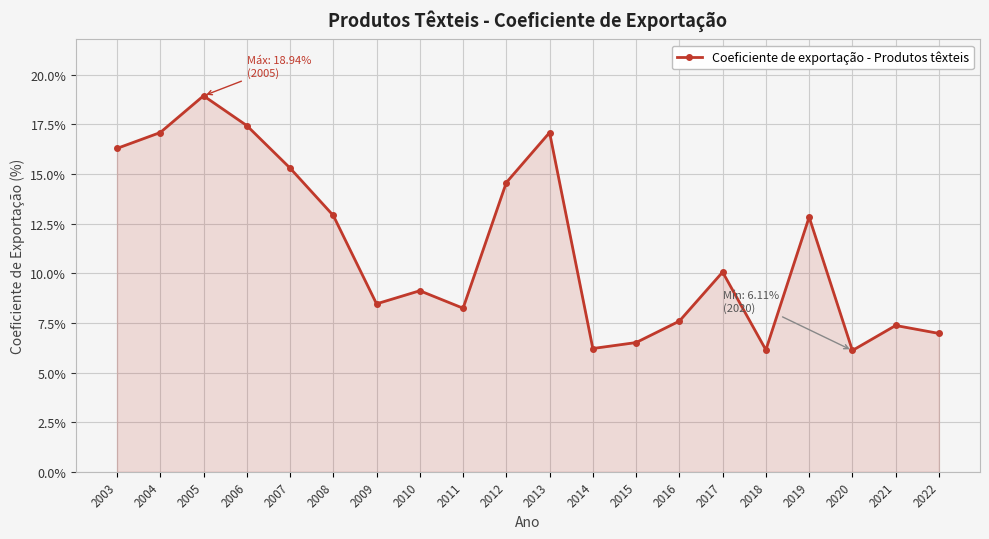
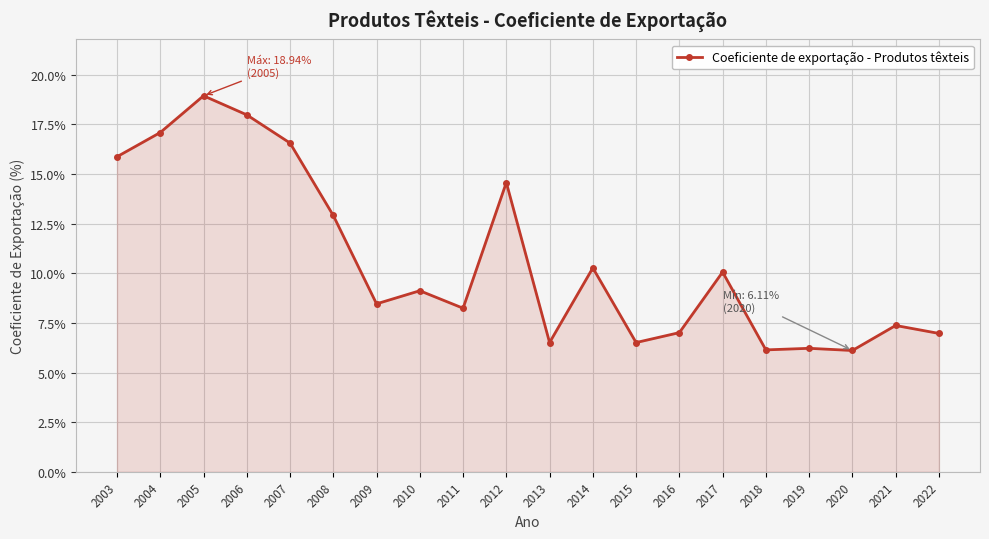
2003: 16.3% -> 15.9%
2006: 17.4% -> 18.0%
2007: 15.3% -> 16.6%
2013: 17.1% -> 6.5%
2014: 6.2% -> 10.3%
2016: 7.6% -> 7.0%
2019: 12.8% -> 6.2%
